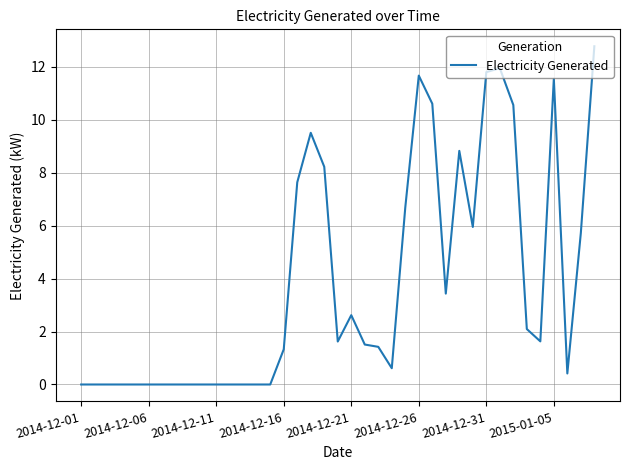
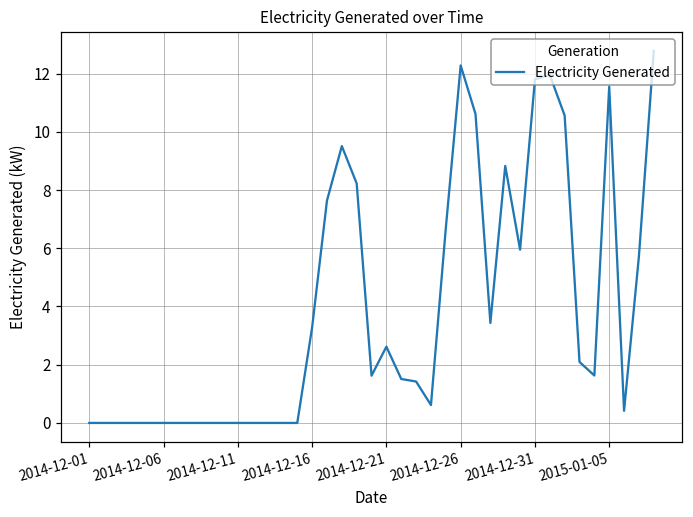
2014-12-16: 1.3 -> 3.3
2014-12-26: 11.7 -> 12.3
